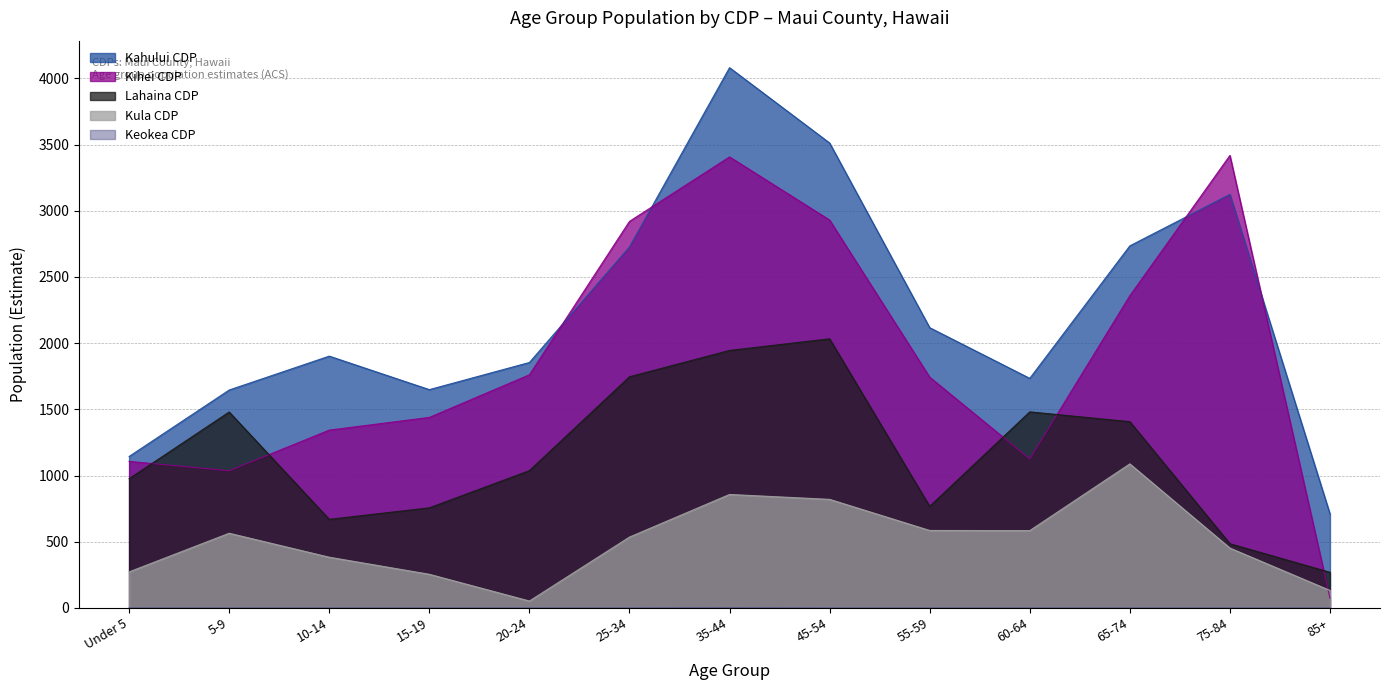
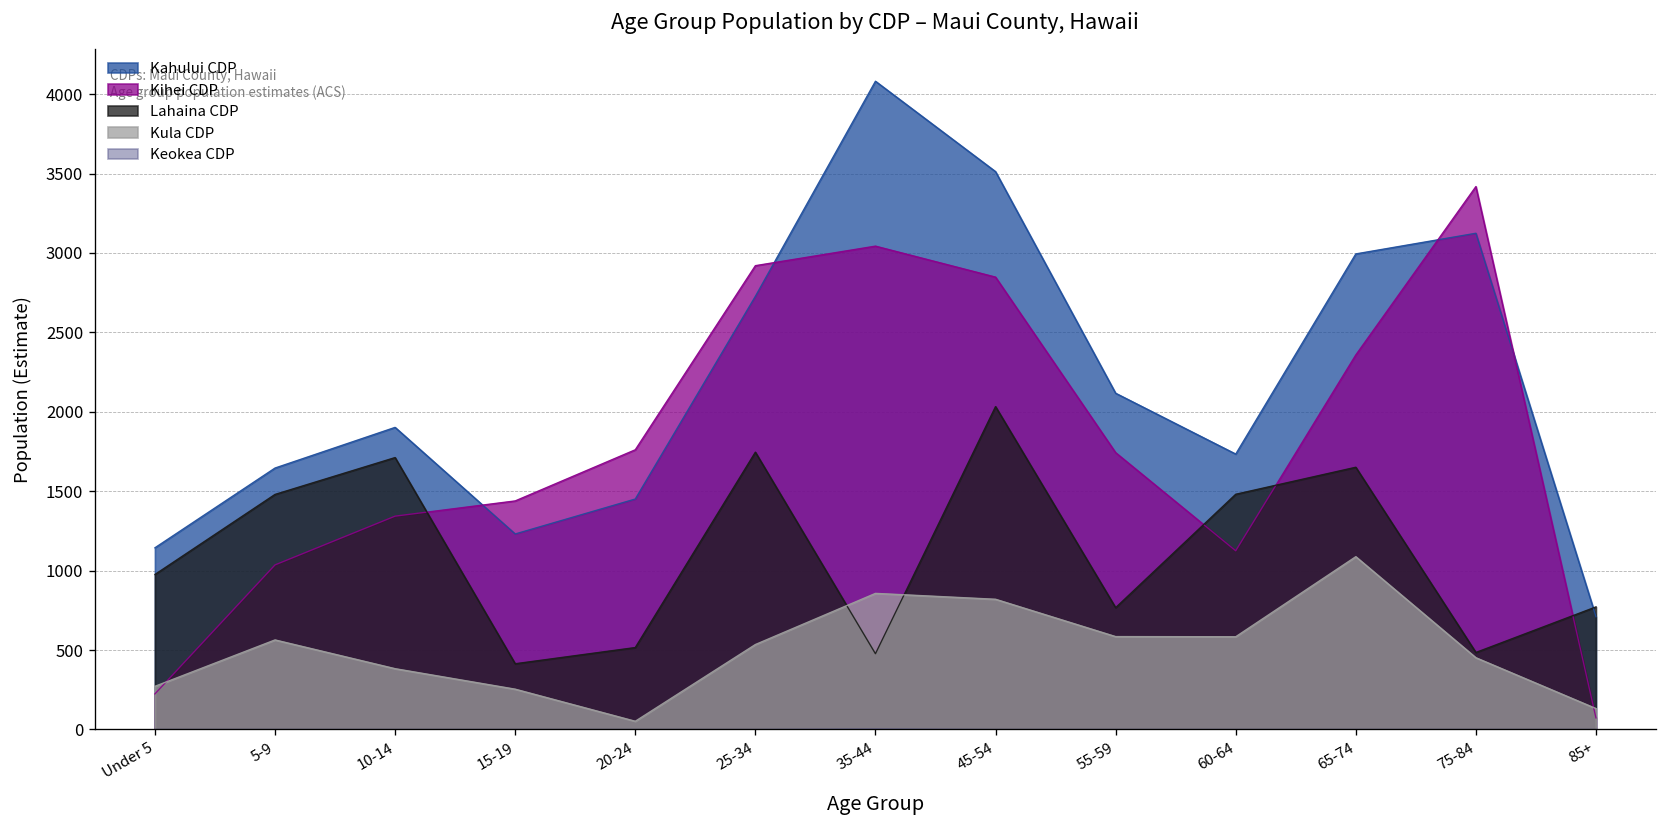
Kihei CDP, Under 5: 1110 -> 220
Lahaina CDP, 10-14: 670 -> 1710
Kahului CDP, 15-19: 1650 -> 1230
Lahaina CDP, 15-19: 760 -> 410
Kahului CDP, 20-24: 1850 -> 1450
Lahaina CDP, 20-24: 1040 -> 520
Kihei CDP, 35-44: 3410 -> 3040
Lahaina CDP, 35-44: 1950 -> 480
Kihei CDP, 45-54: 2930 -> 2850
Kahului CDP, 65-74: 2740 -> 2990
Lahaina CDP, 65-74: 1410 -> 1650
Lahaina CDP, 85+: 270 -> 770
